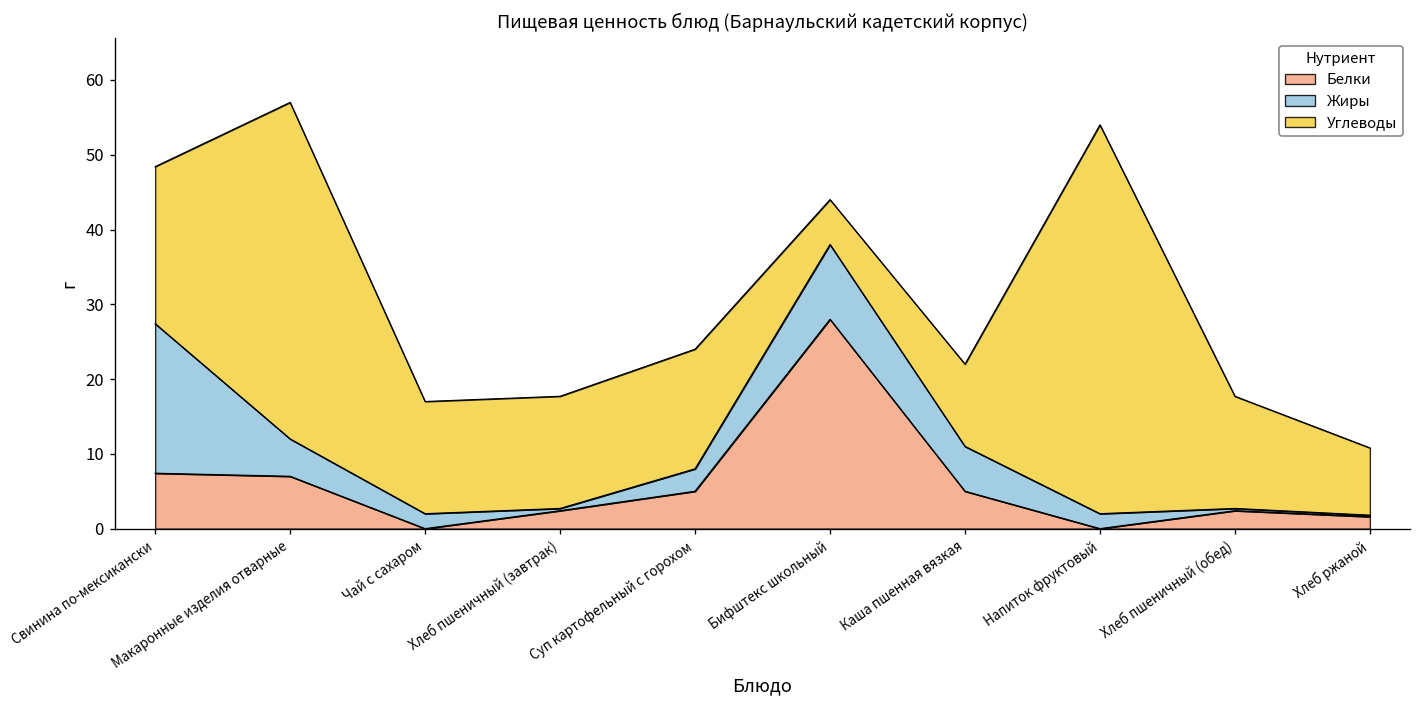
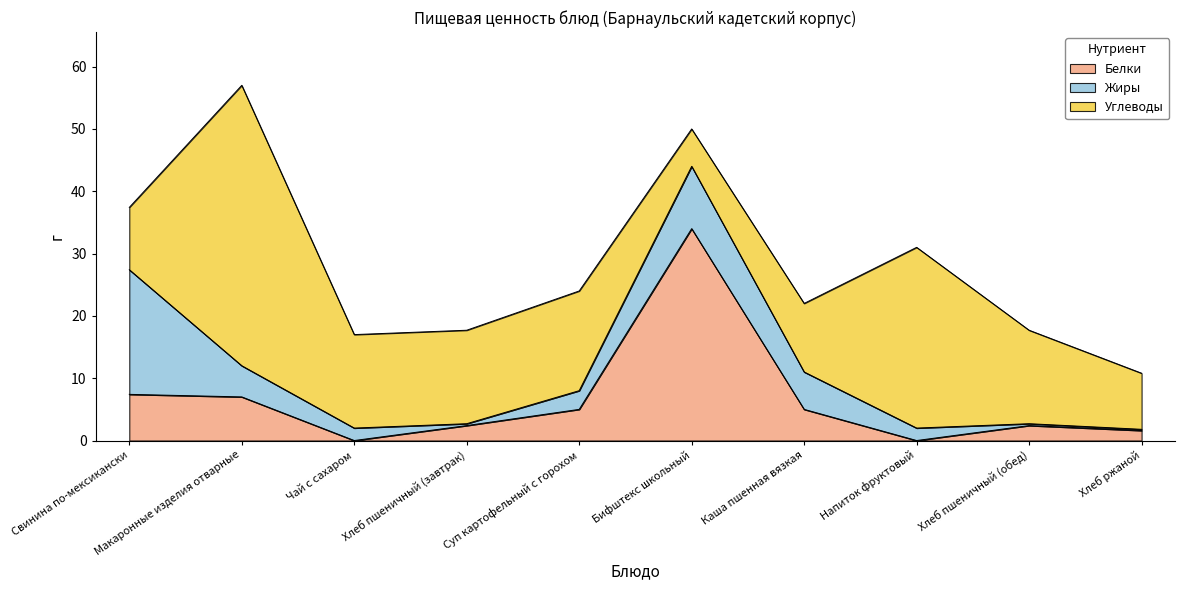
Углеводы, Свинина по-мексикански: 21 -> 10
Белки, Бифштекс школьный: 28 -> 34
Углеводы, Напиток фруктовый: 52 -> 29
